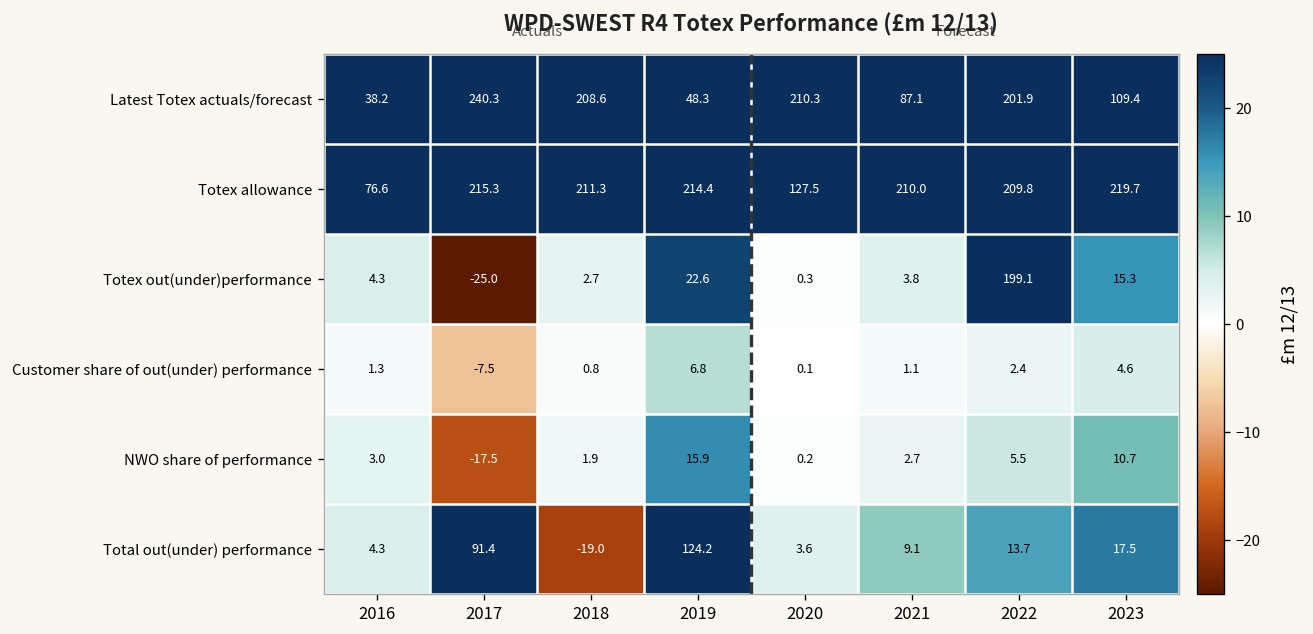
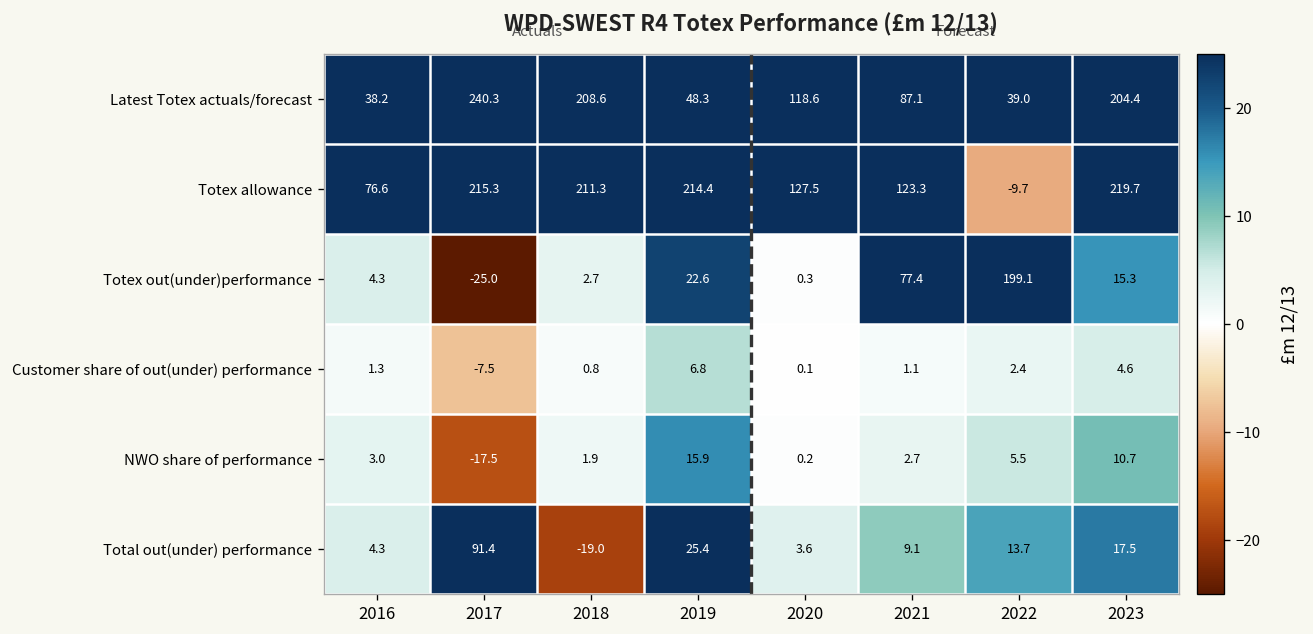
Latest Totex actuals/forecast, 2020: 210.3 -> 118.6
Latest Totex actuals/forecast, 2022: 201.9 -> 39.0
Latest Totex actuals/forecast, 2023: 109.4 -> 204.4
Totex allowance, 2021: 210.0 -> 123.3
Totex allowance, 2022: 209.8 -> -9.7
Totex out(under)performance, 2021: 3.8 -> 77.4
Total out(under) performance, 2019: 124.2 -> 25.4
